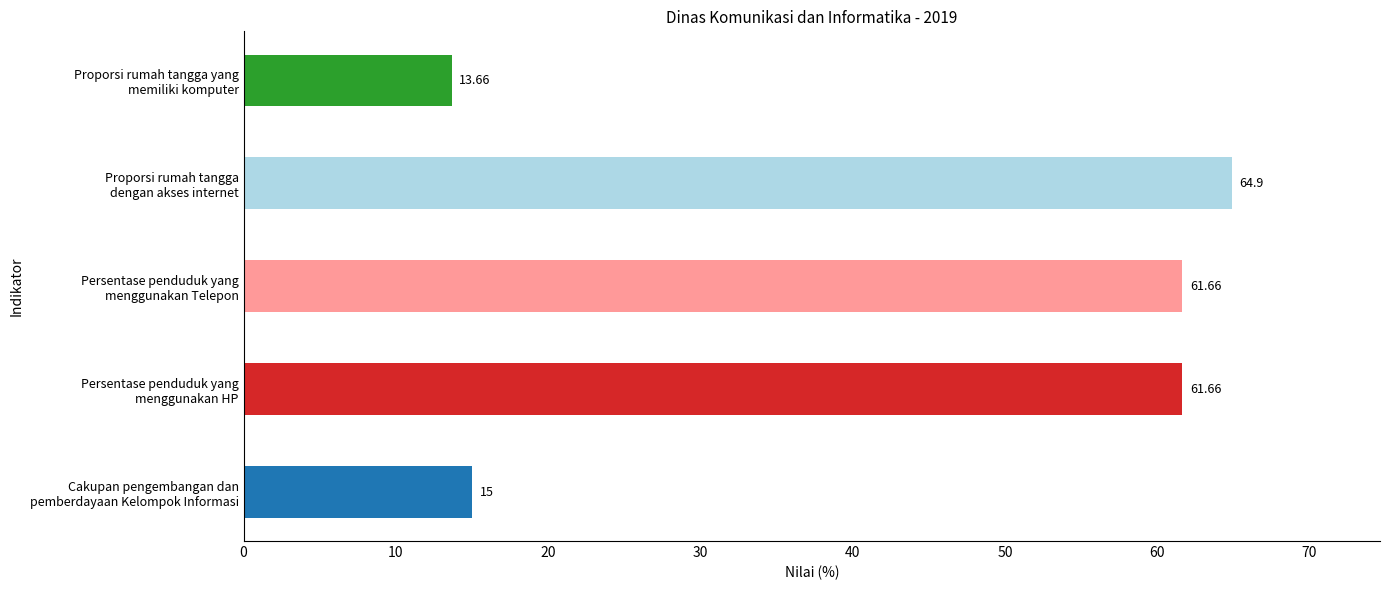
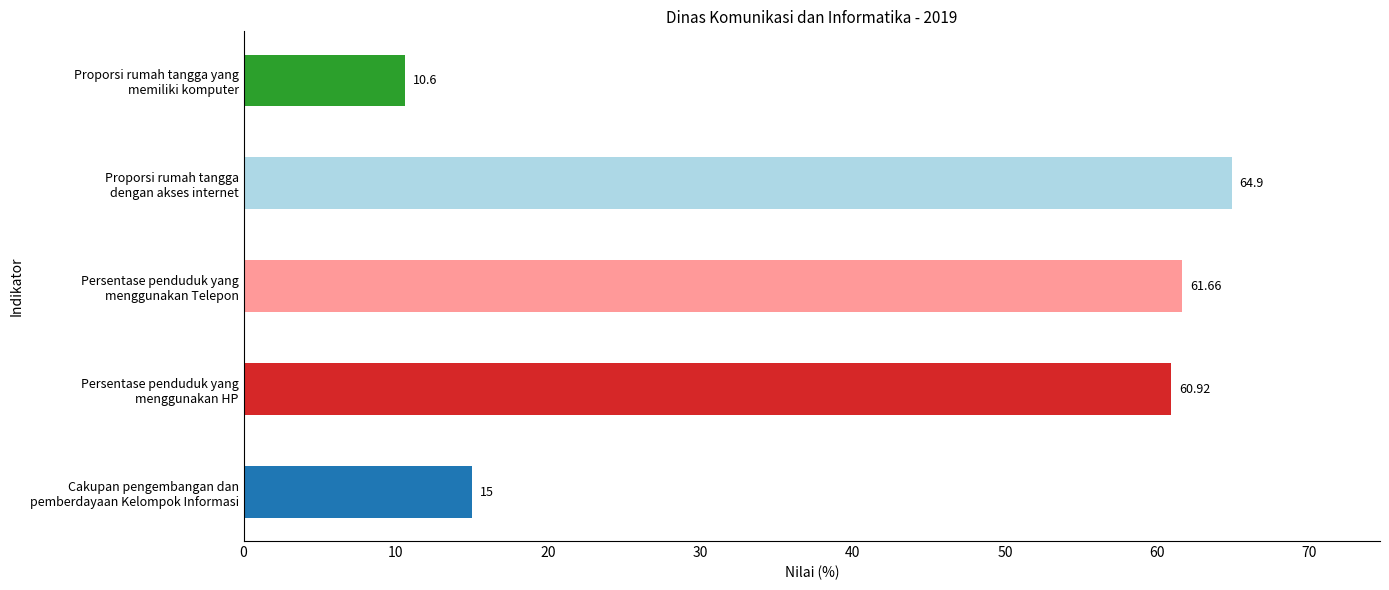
Proporsi rumah tangga yang memiliki komputer: 13.66 -> 10.6
Persentase penduduk yang menggunakan HP: 61.66 -> 60.92
